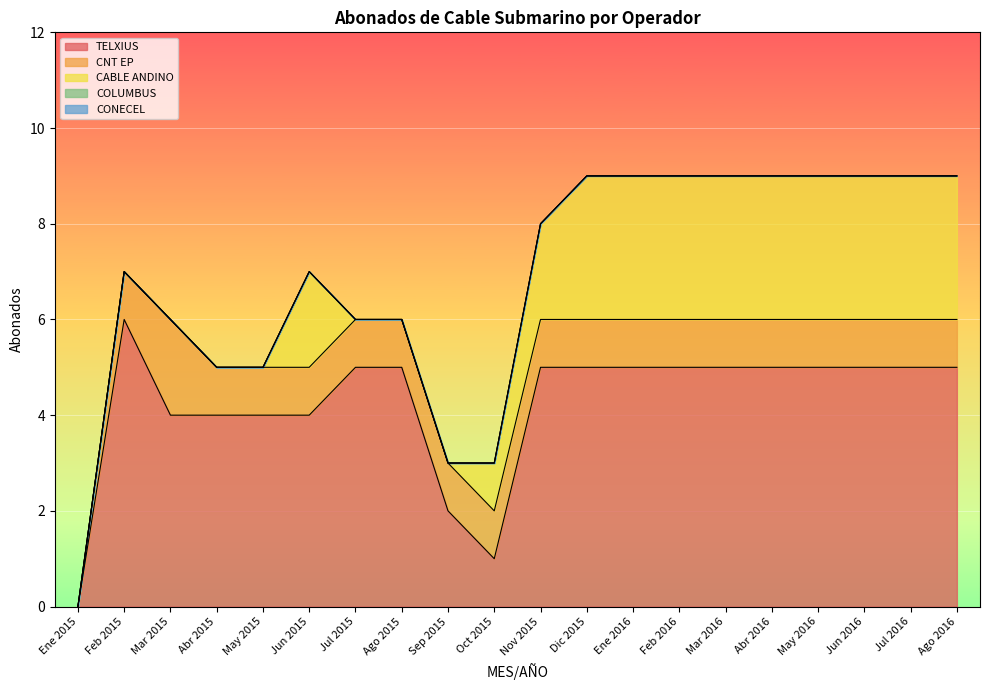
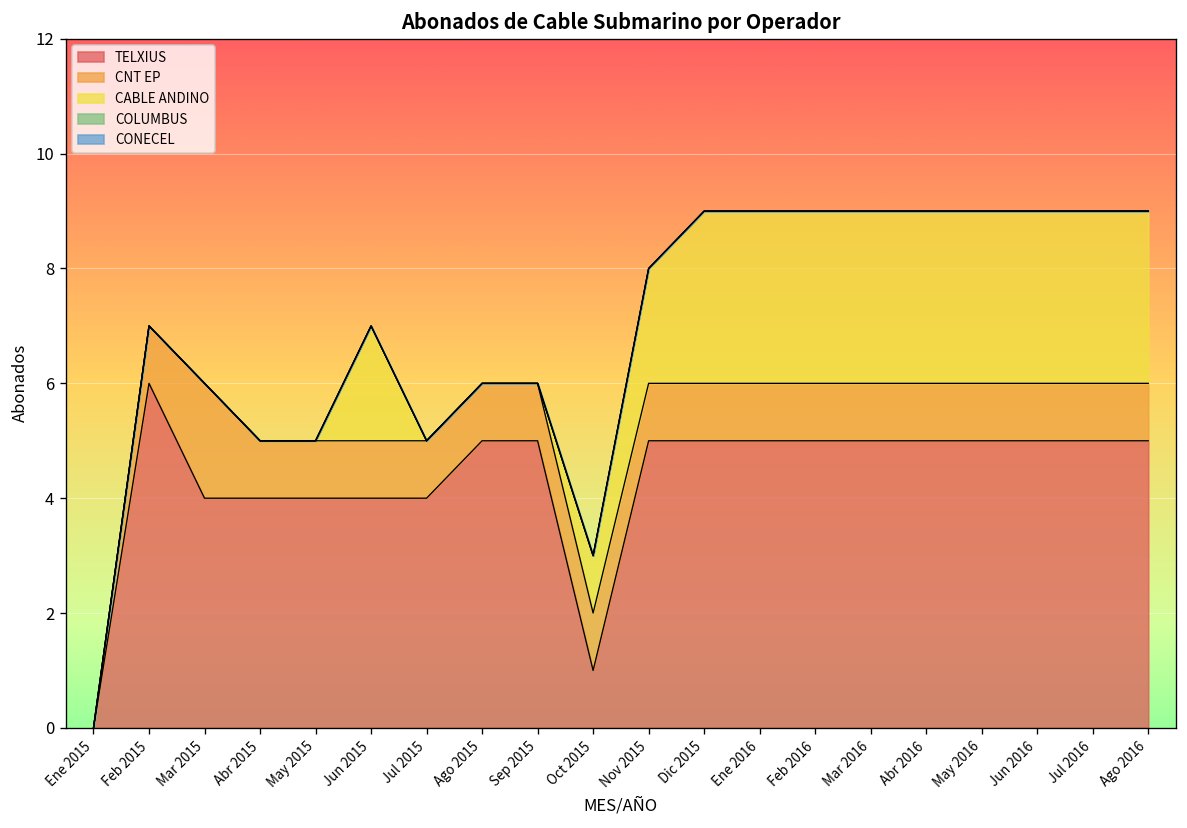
TELXIUS, Jul 2015: 5 -> 4
TELXIUS, Sep 2015: 2 -> 5
